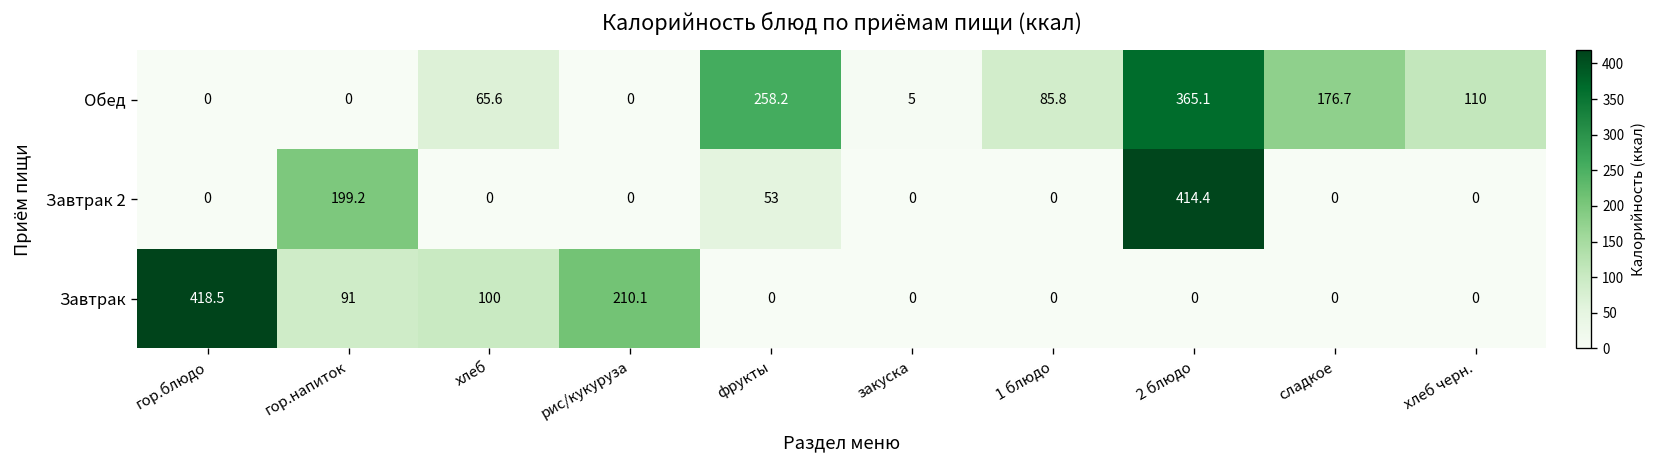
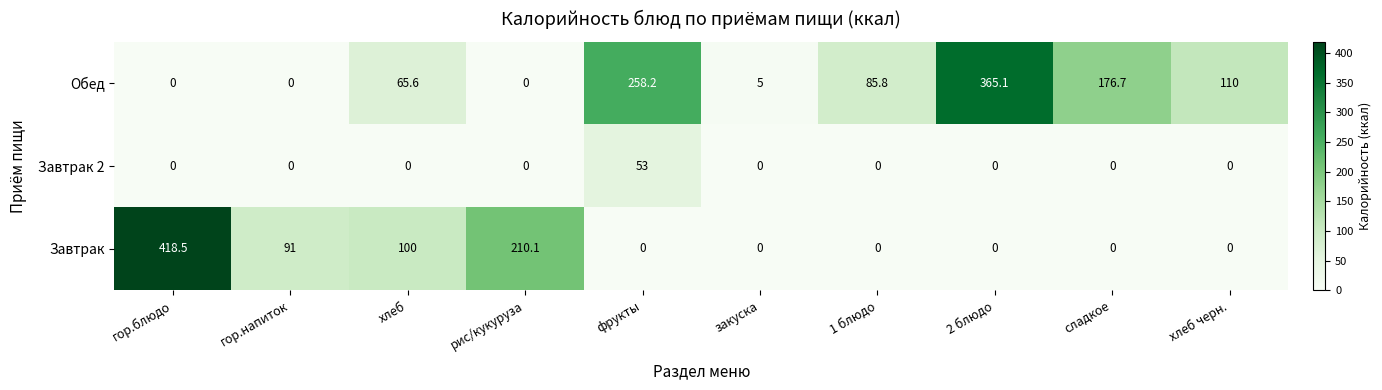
Завтрак 2, гор.напиток: 199.2 -> 0
Завтрак 2, 2 блюдо: 414.4 -> 0
